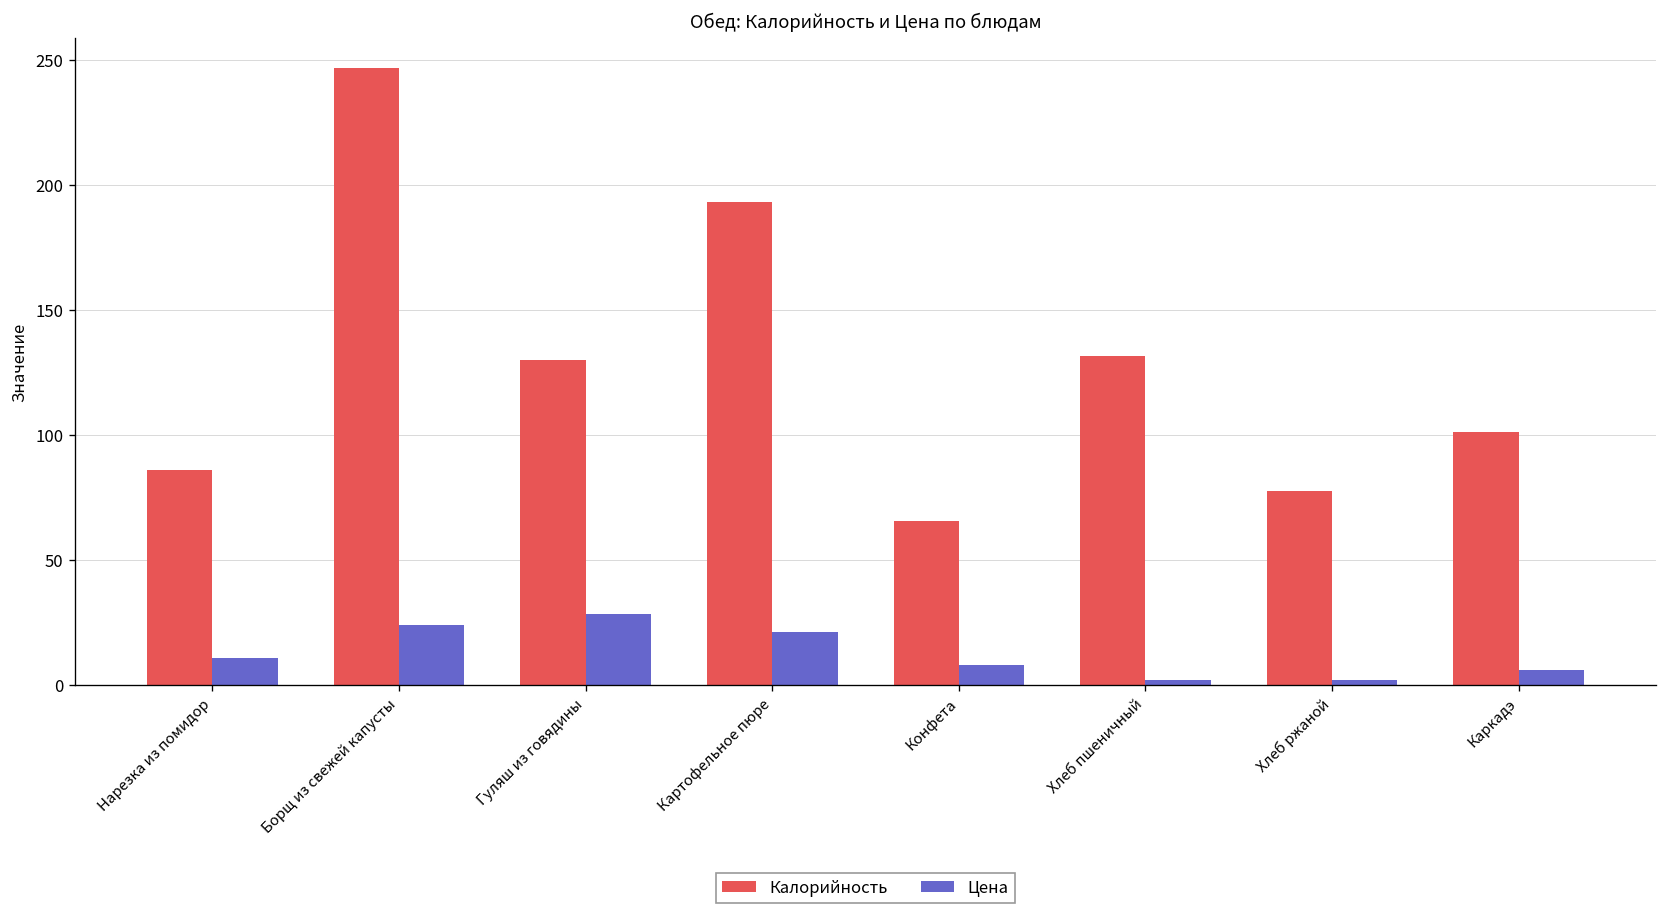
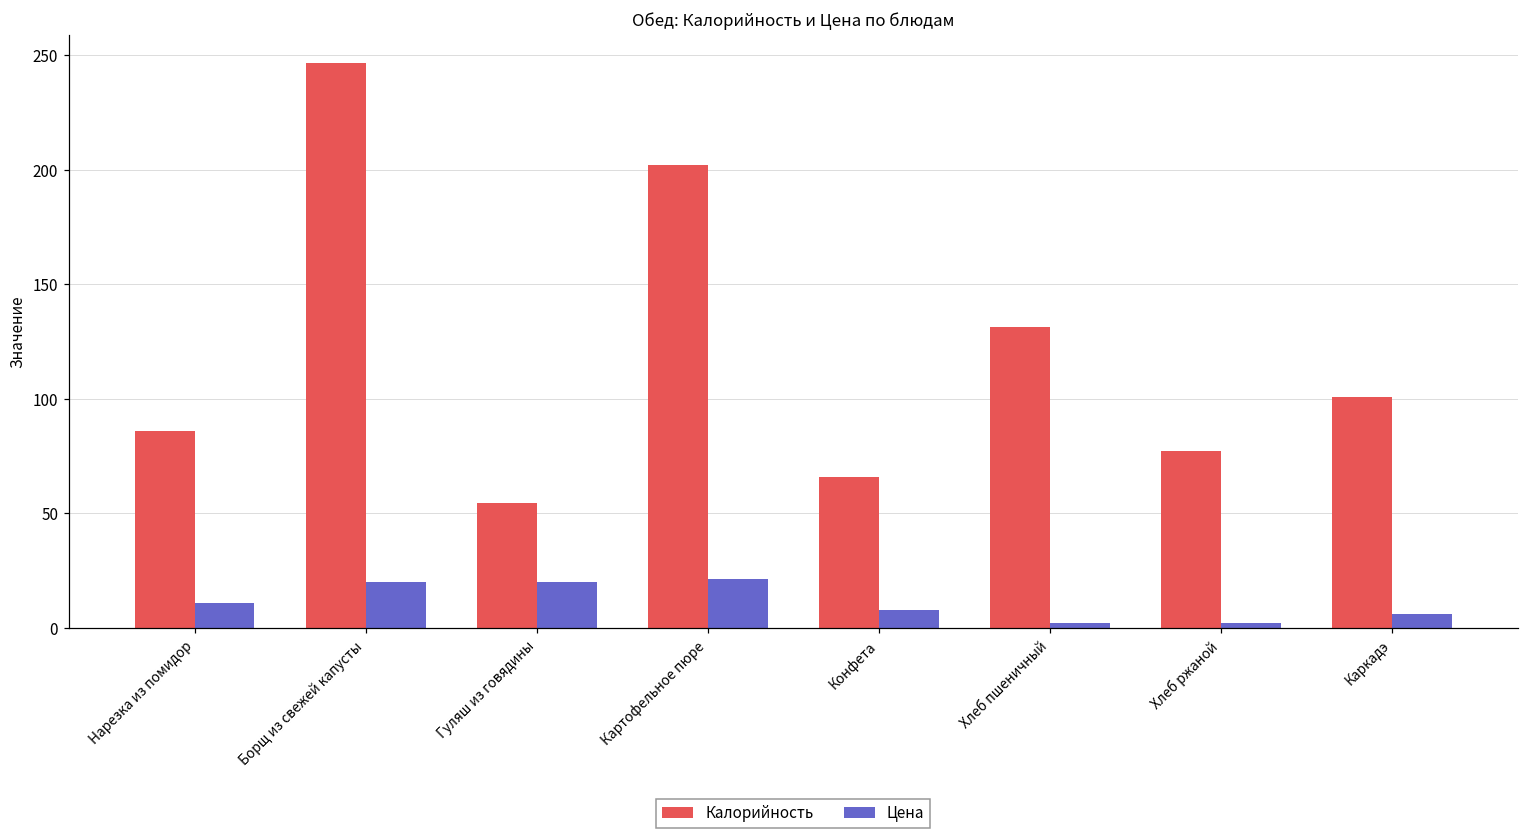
Цена, Борщ из свежей капусты: 24 -> 20
Калорийность, Гуляш из говядины: 130 -> 55
Цена, Гуляш из говядины: 28 -> 20
Калорийность, Картофельное пюре: 193 -> 202
